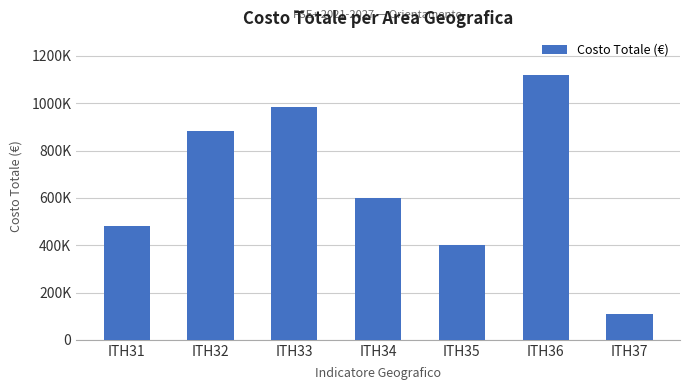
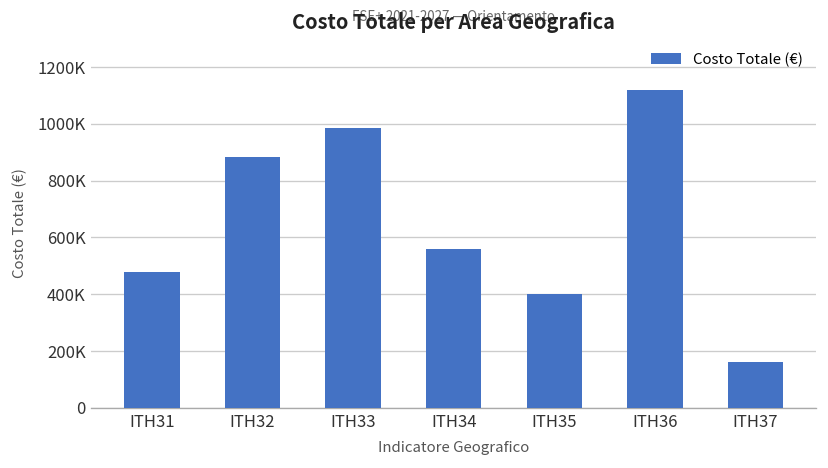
ITH34: 600000 -> 560000
ITH37: 110000 -> 160000
